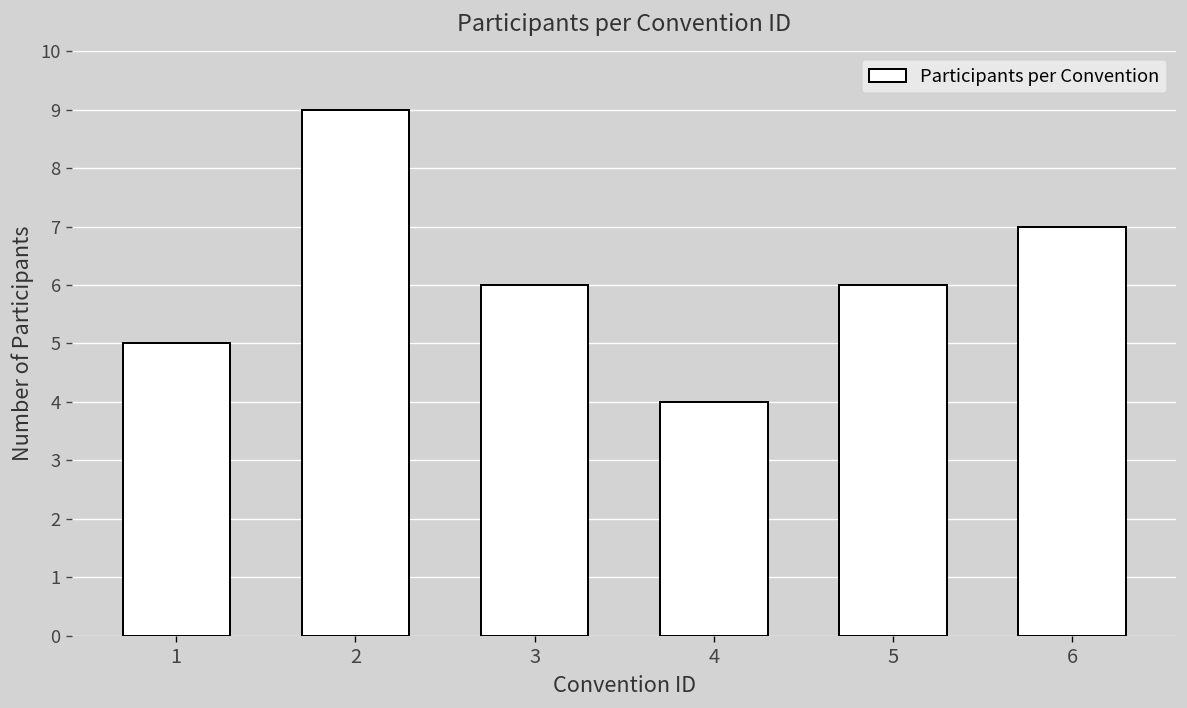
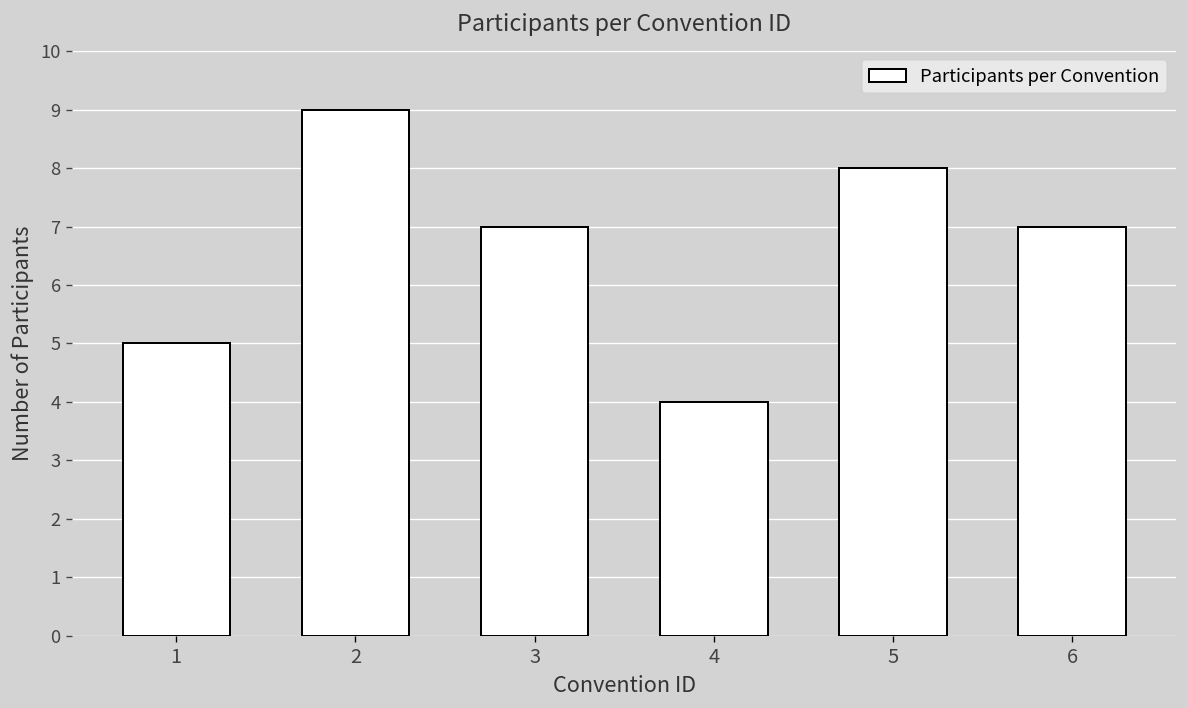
3: 6 -> 7
5: 6 -> 8
